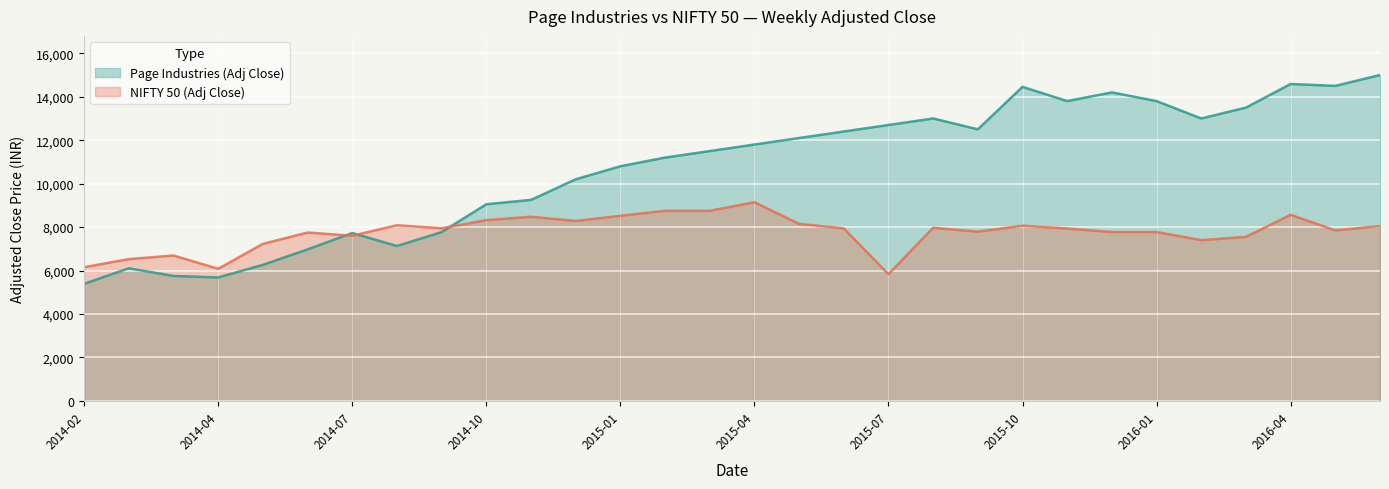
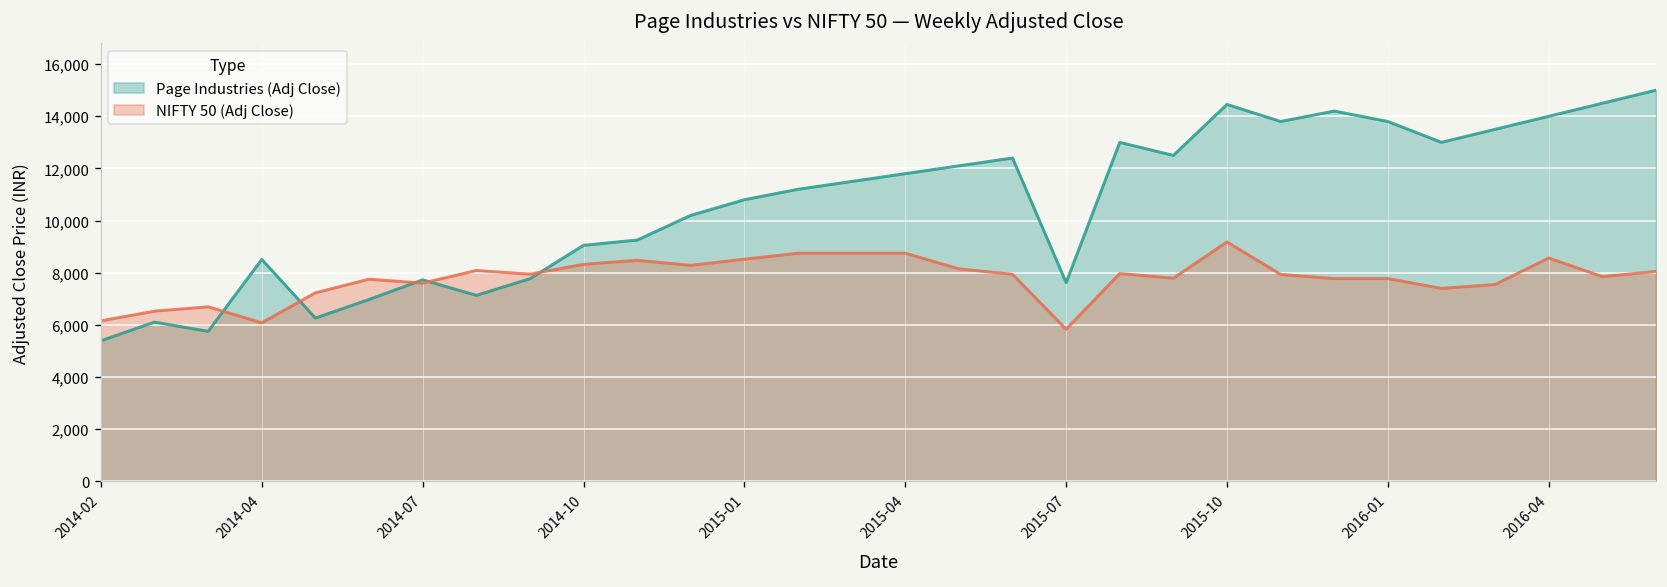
Page Industries (Adj Close), 2014-04: 5,700 -> 8,500
NIFTY 50 (Adj Close), 2015-04: 9,100 -> 8,800
Page Industries (Adj Close), 2015-07: 12,700 -> 7,600
NIFTY 50 (Adj Close), 2015-10: 8,100 -> 9,200
Page Industries (Adj Close), 2016-04: 14,600 -> 14,000
